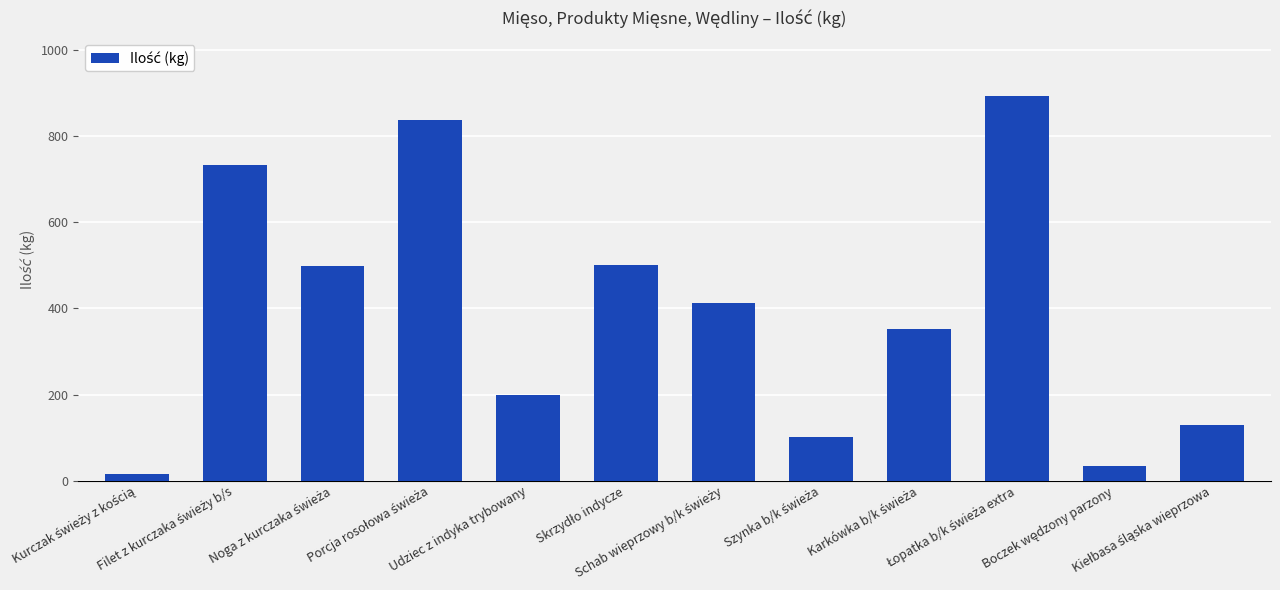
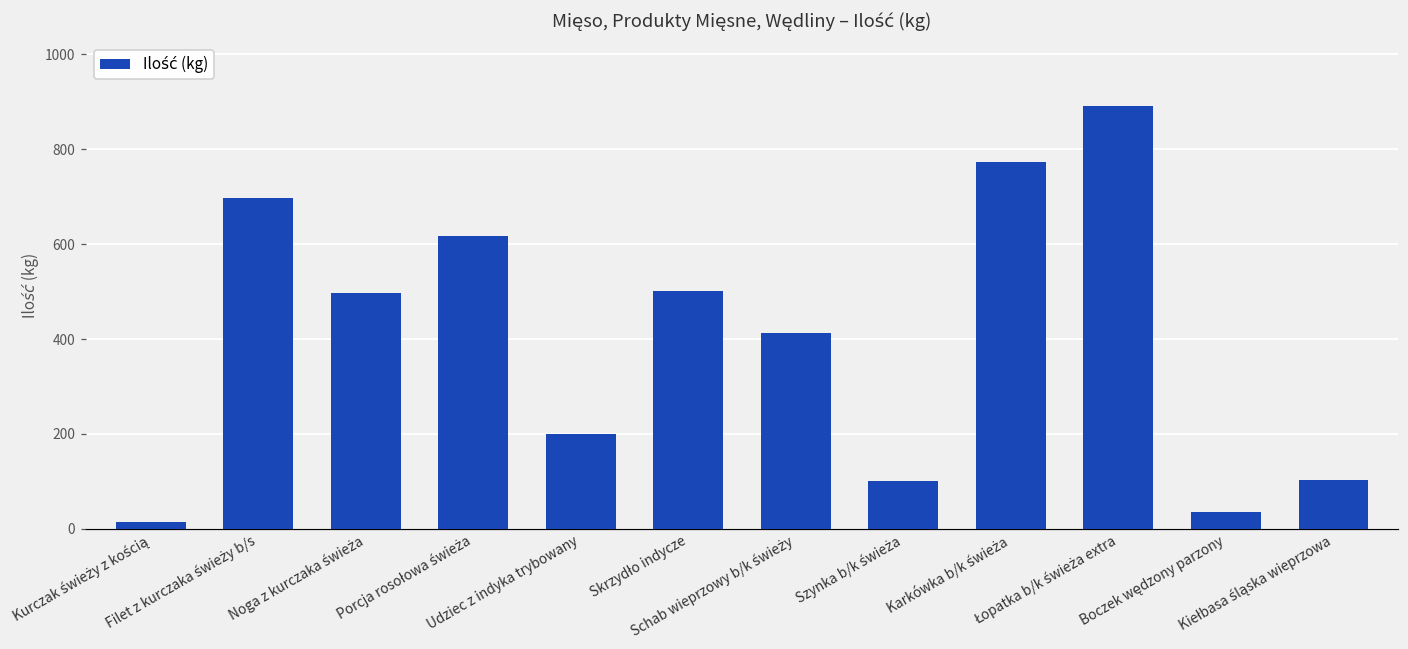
Filet z kurczaka świeży b/s: 730 -> 700
Porcja rosołowa świeża: 840 -> 620
Karkówka b/k świeża: 350 -> 770
Kiełbasa śląska wieprzowa: 130 -> 100
